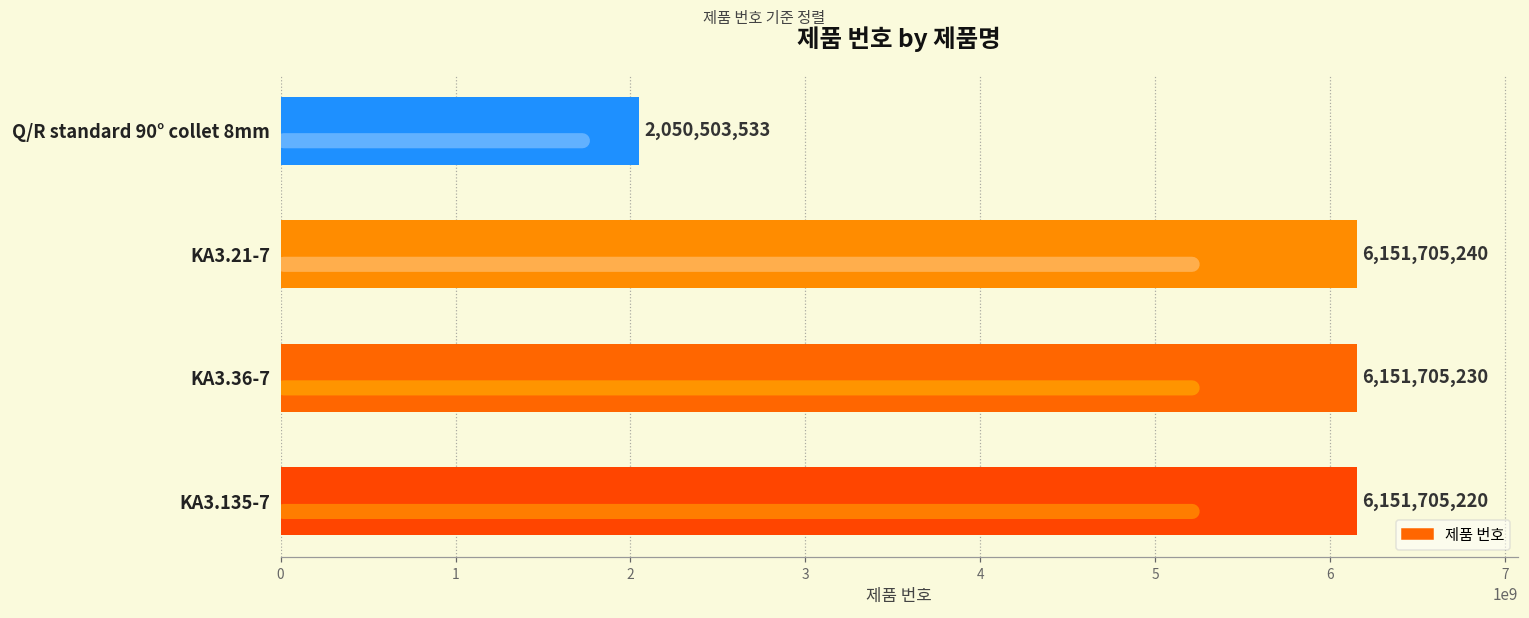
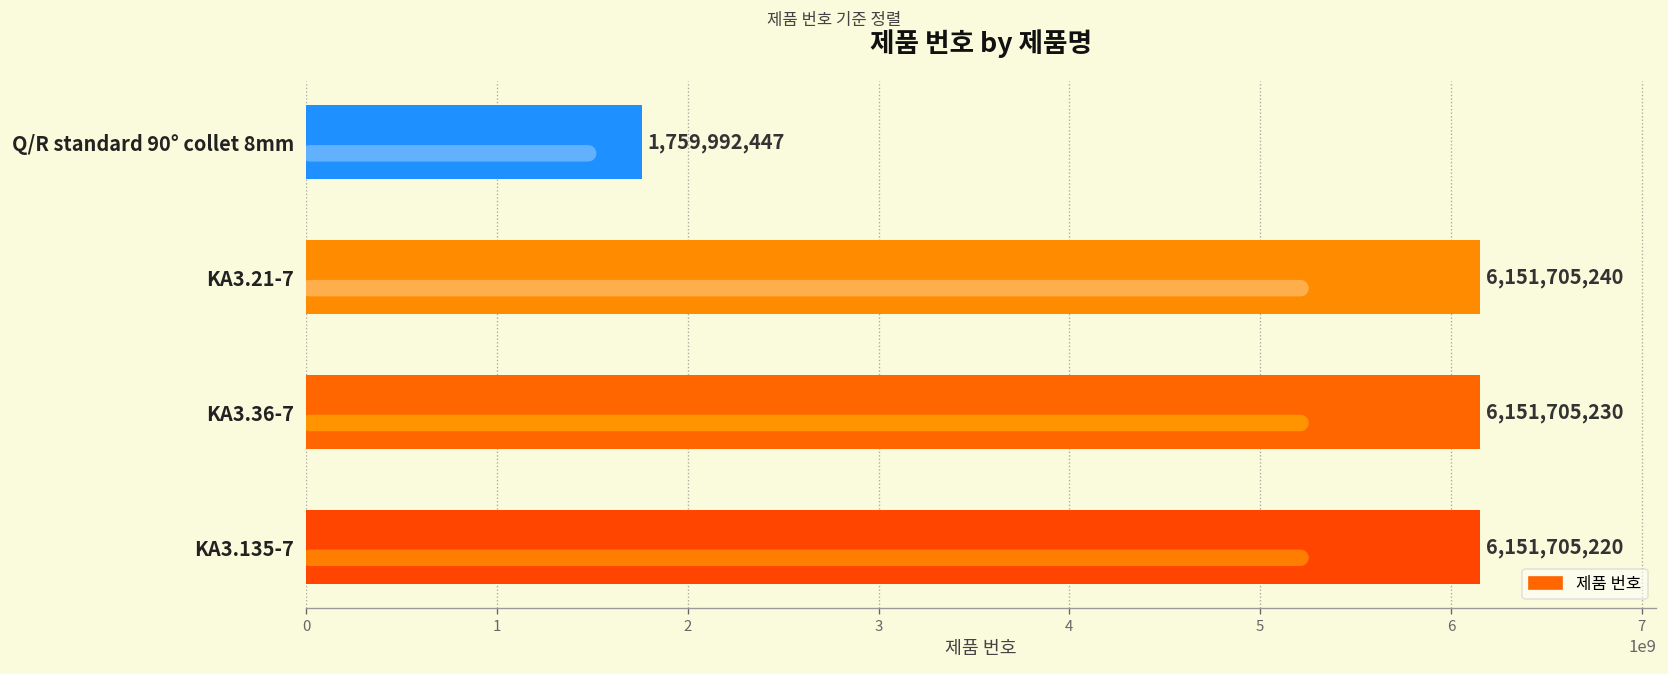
Q/R standard 90° collet 8mm: 2,050,503,533 -> 1,759,992,447
